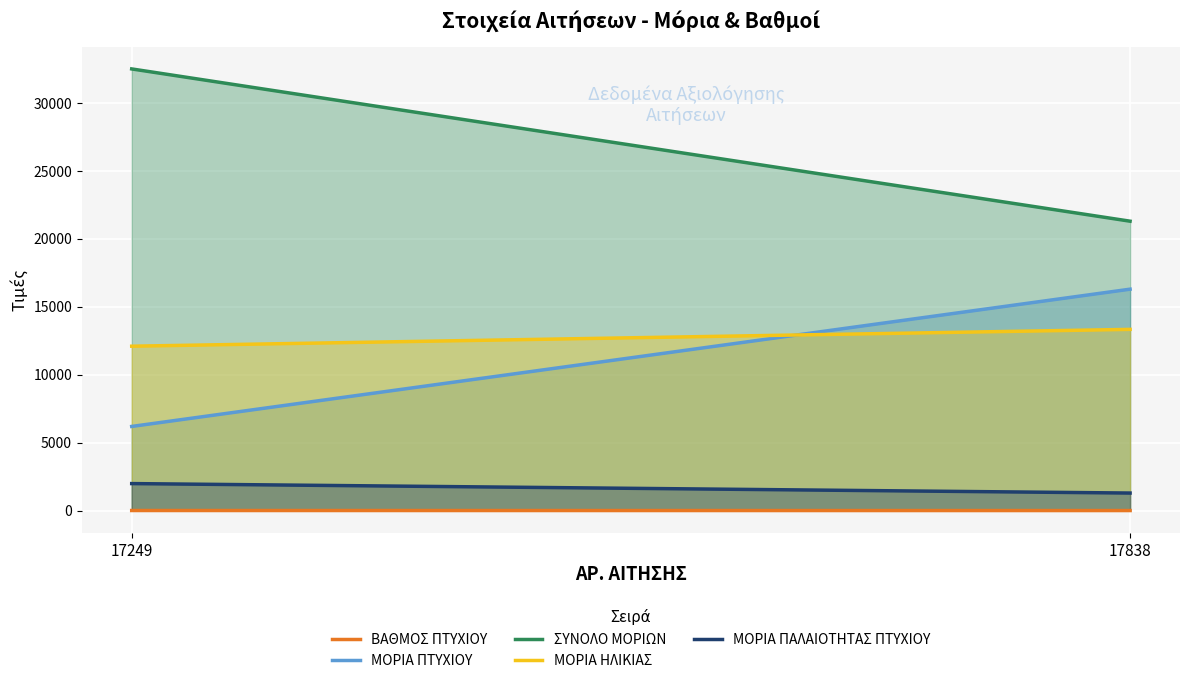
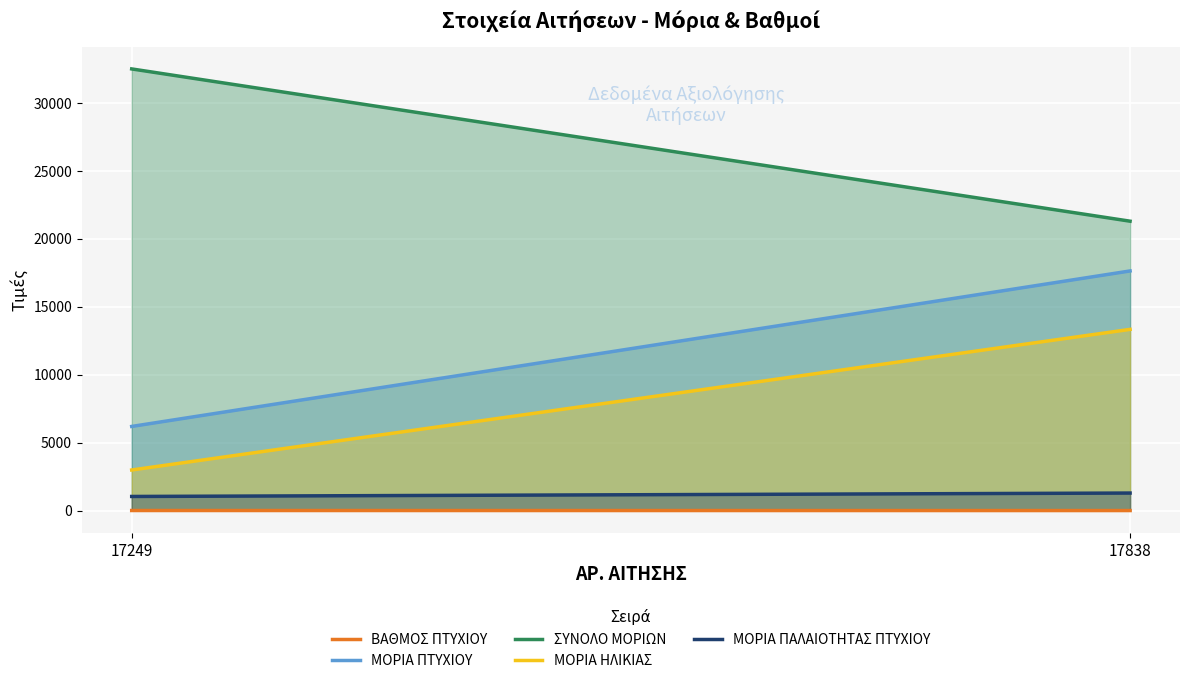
ΜΟΡΙΑ ΗΛΙΚΙΑΣ, 17249: 12100 -> 3000
ΜΟΡΙΑ ΠΑΛΑΙΟΤΗΤΑΣ ΠΤΥΧΙΟΥ, 17249: 2000 -> 1100
ΜΟΡΙΑ ΠΤΥΧΙΟΥ, 17838: 16300 -> 17600
